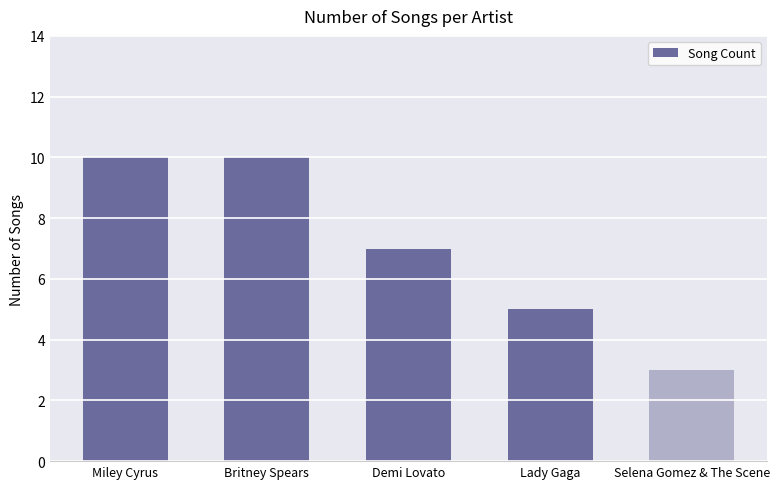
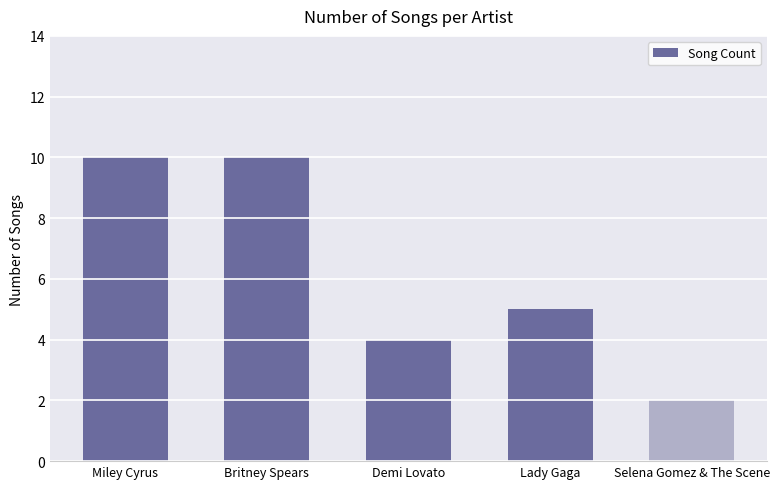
Demi Lovato: 7 -> 4
Selena Gomez & The Scene: 3 -> 2
